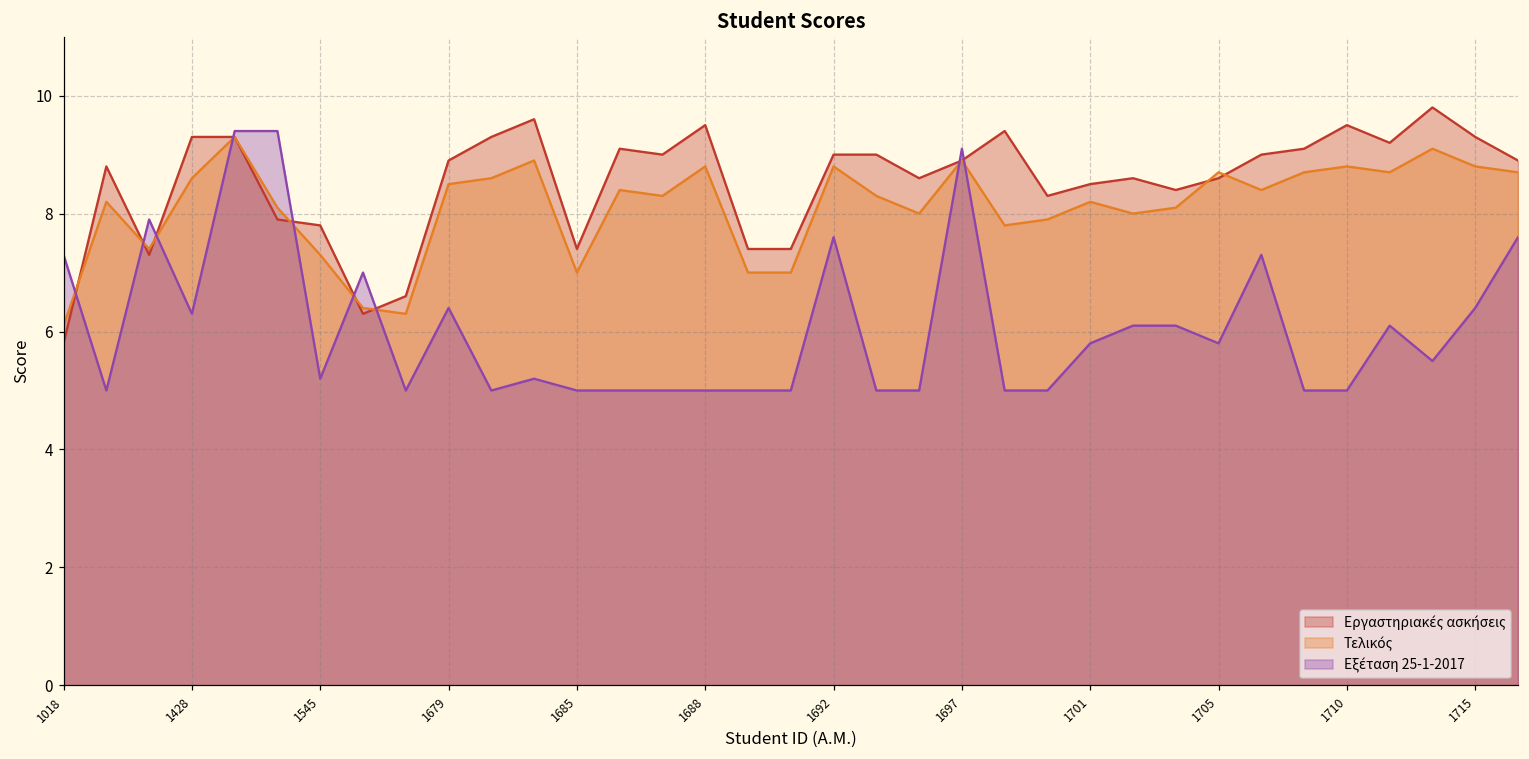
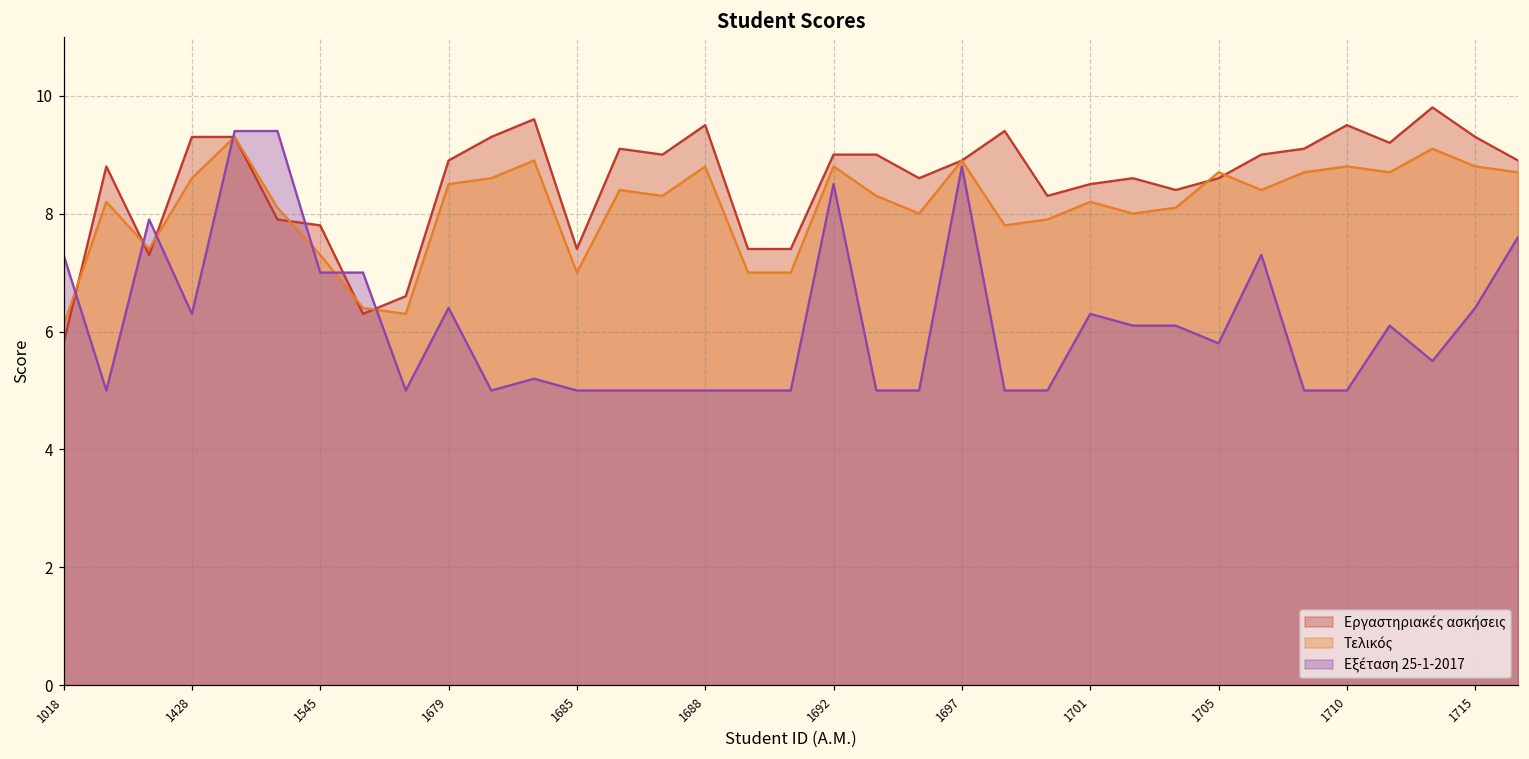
Εξέταση 25-1-2017, 1545: 5.2 -> 7.0
Εξέταση 25-1-2017, 1692: 7.6 -> 8.5
Εξέταση 25-1-2017, 1697: 9.1 -> 8.8
Εξέταση 25-1-2017, 1701: 5.8 -> 6.3
